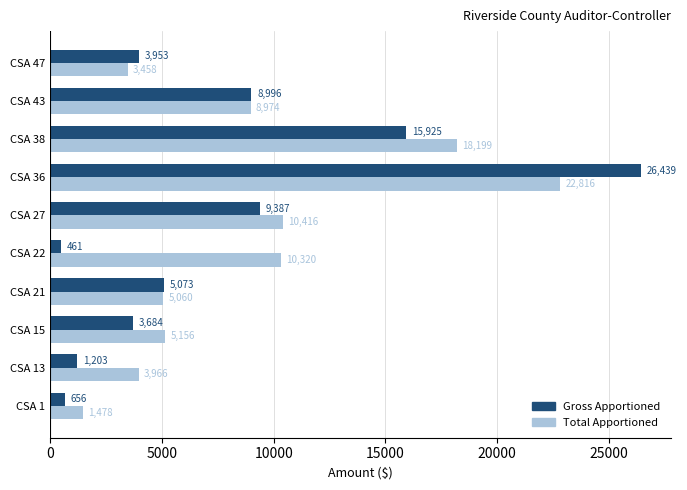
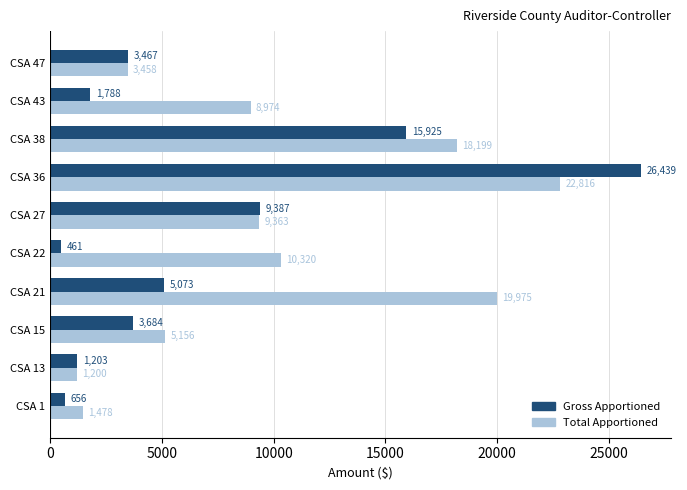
Gross Apportioned, CSA 47: 3,953 -> 3,467
Gross Apportioned, CSA 43: 8,996 -> 1,788
Total Apportioned, CSA 27: 10,416 -> 9,363
Total Apportioned, CSA 21: 5,060 -> 19,975
Total Apportioned, CSA 13: 3,966 -> 1,200
